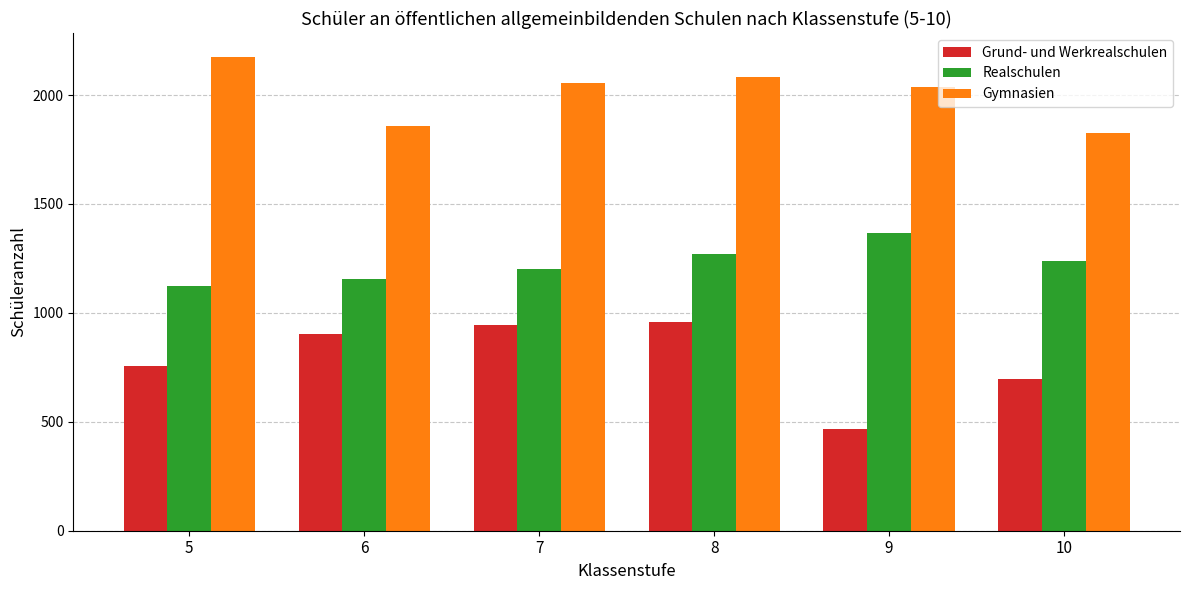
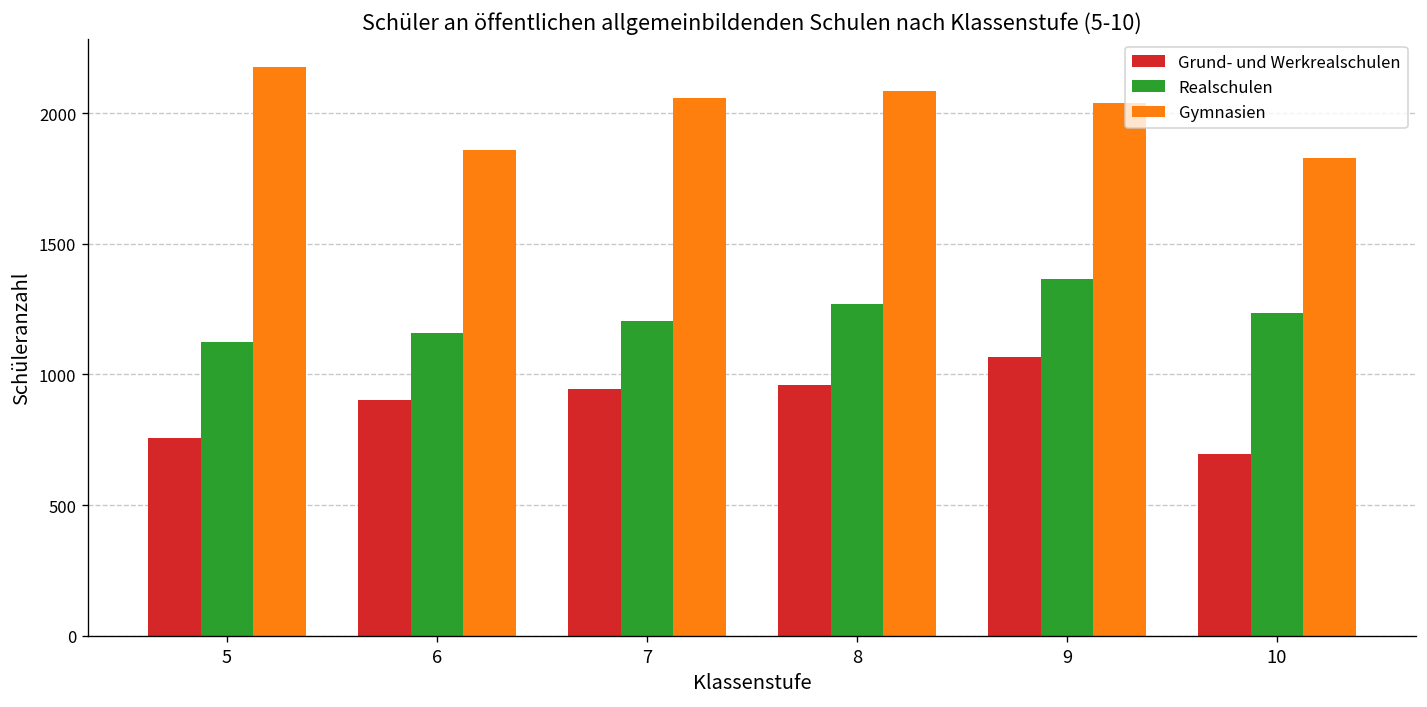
Grund- und Werkrealschulen, 9: 470 -> 1070
